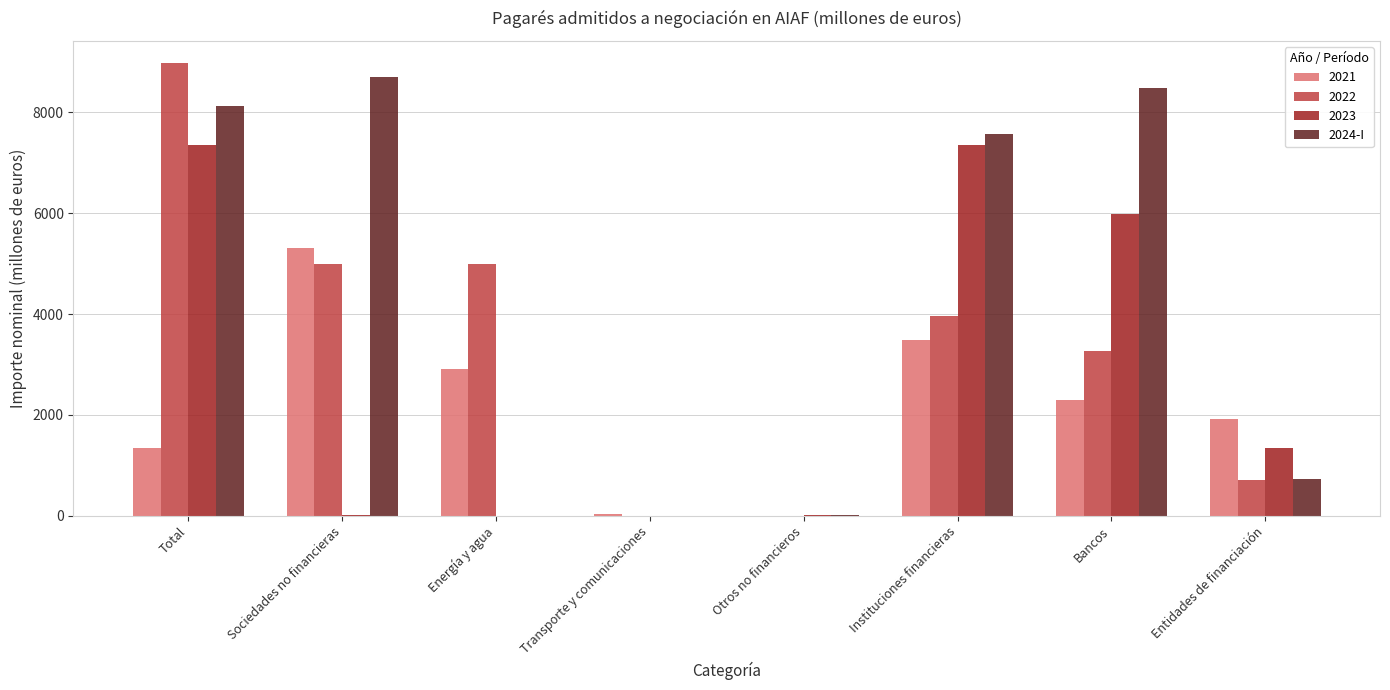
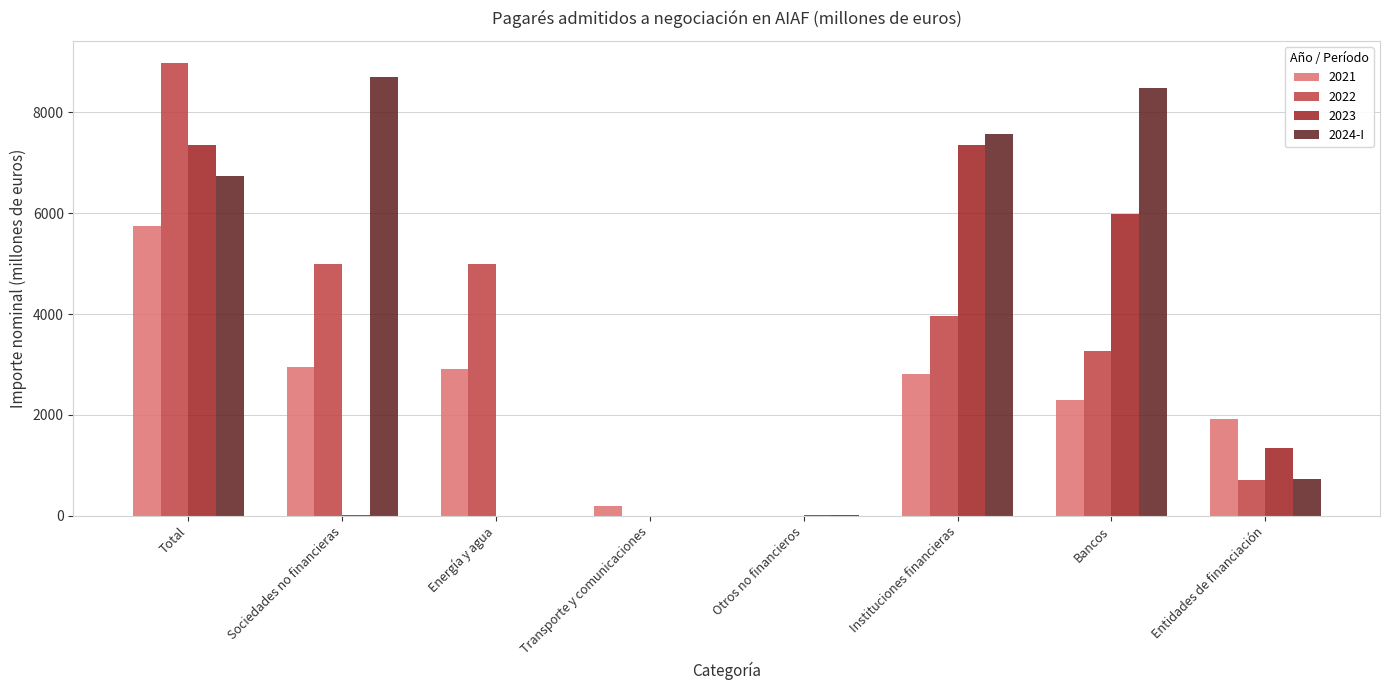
2021, Total: 1300 -> 5700
2024-I, Total: 8100 -> 6700
2021, Sociedades no financieras: 5300 -> 2900
2021, Transporte y comunicaciones: 0 -> 200
2021, Instituciones financieras: 3500 -> 2800
